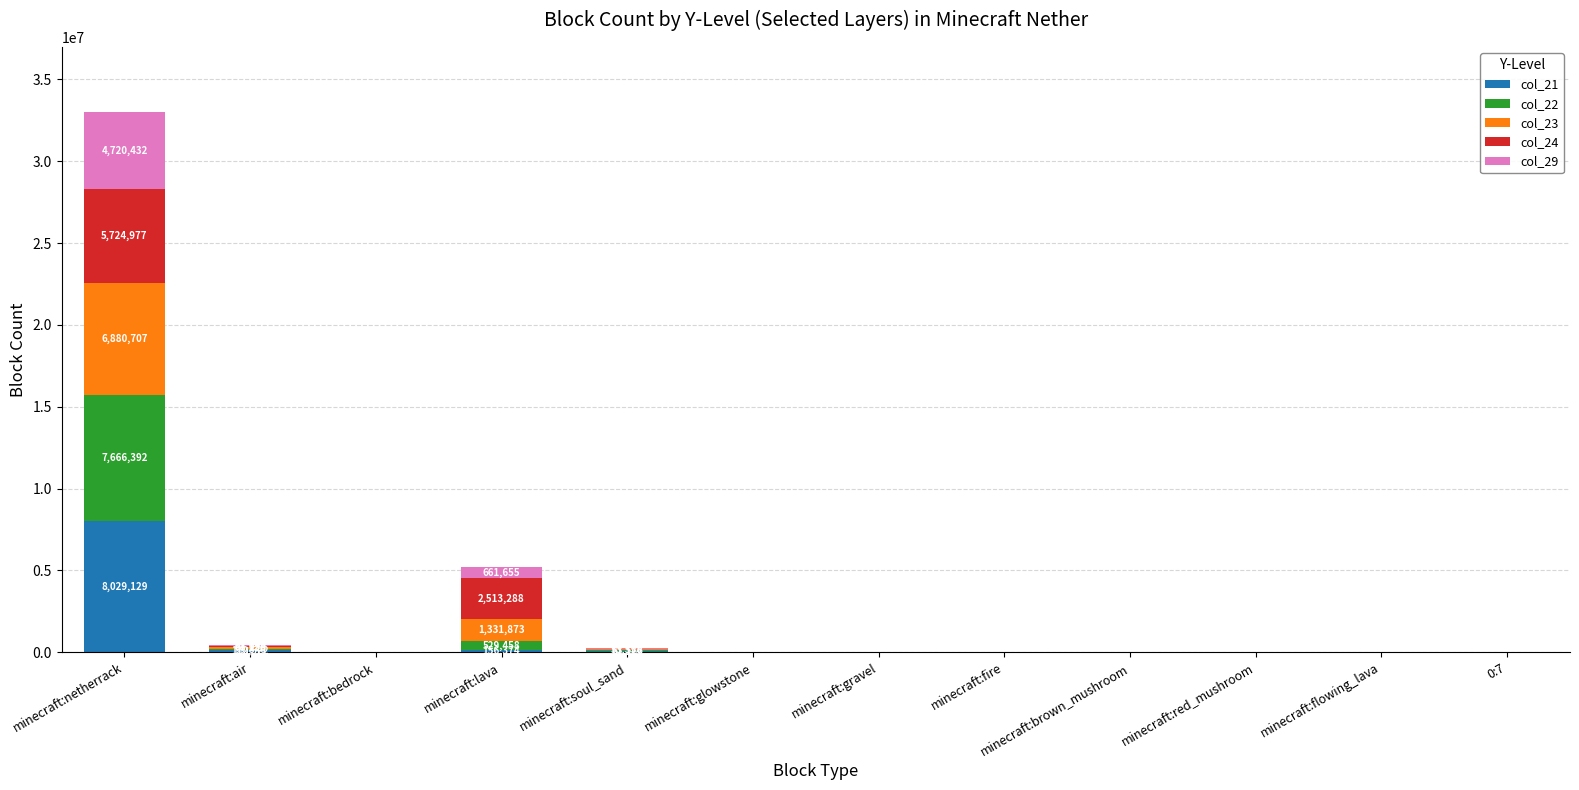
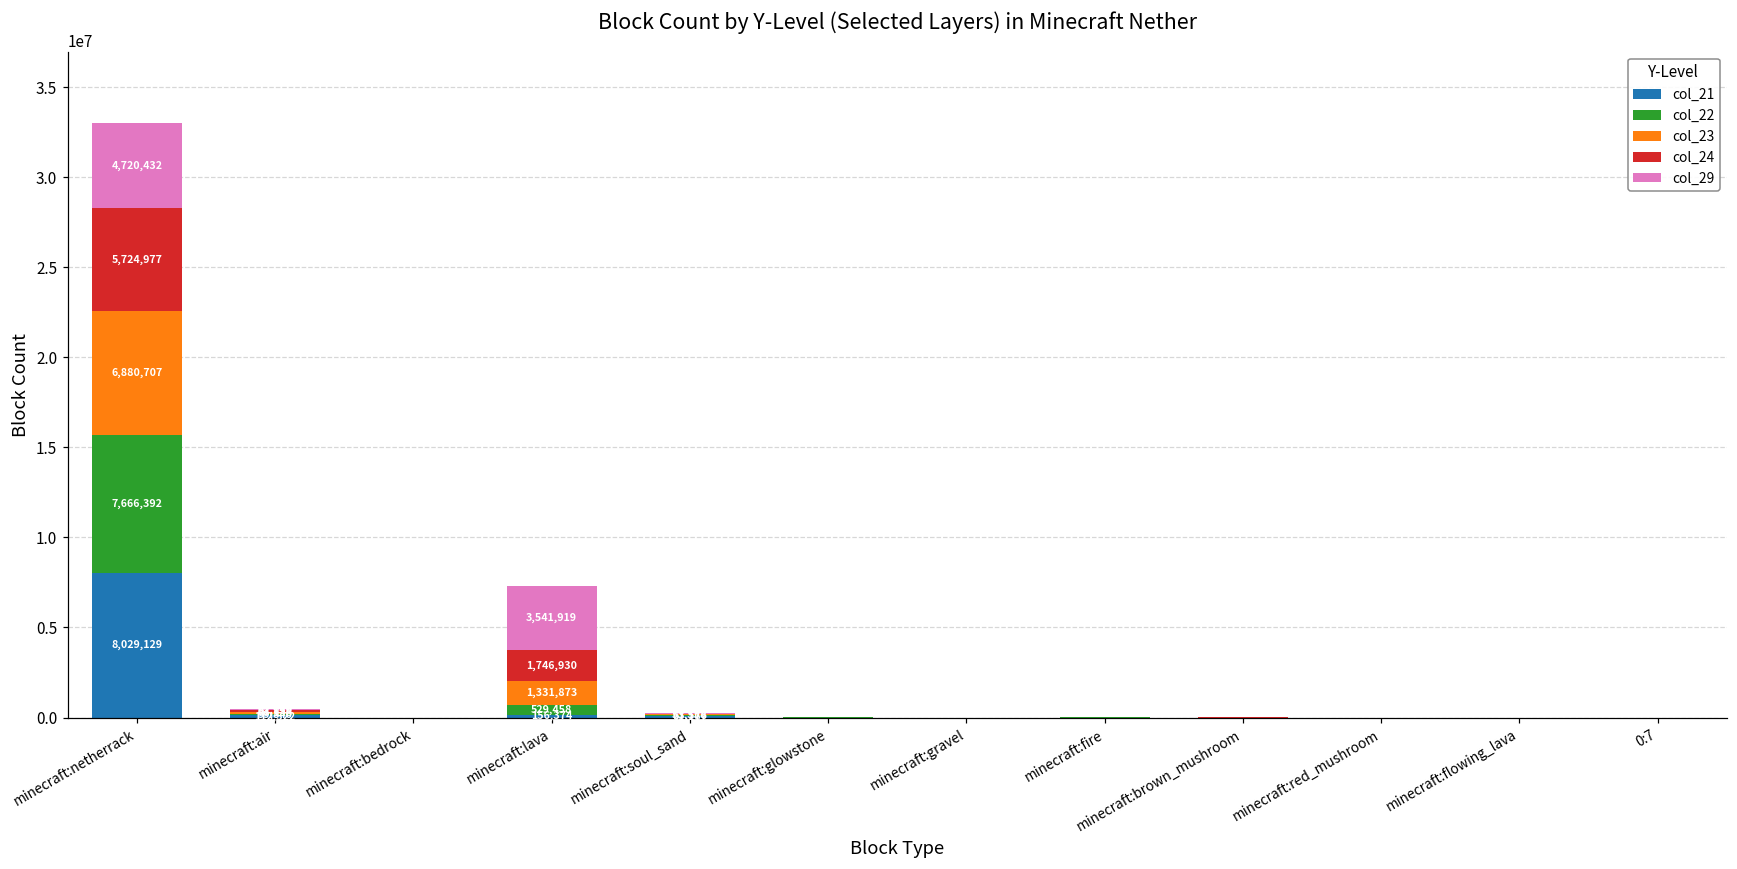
col_24, minecraft:lava: 2,513,288 -> 1,746,930
col_29, minecraft:lava: 661,655 -> 3,541,919
